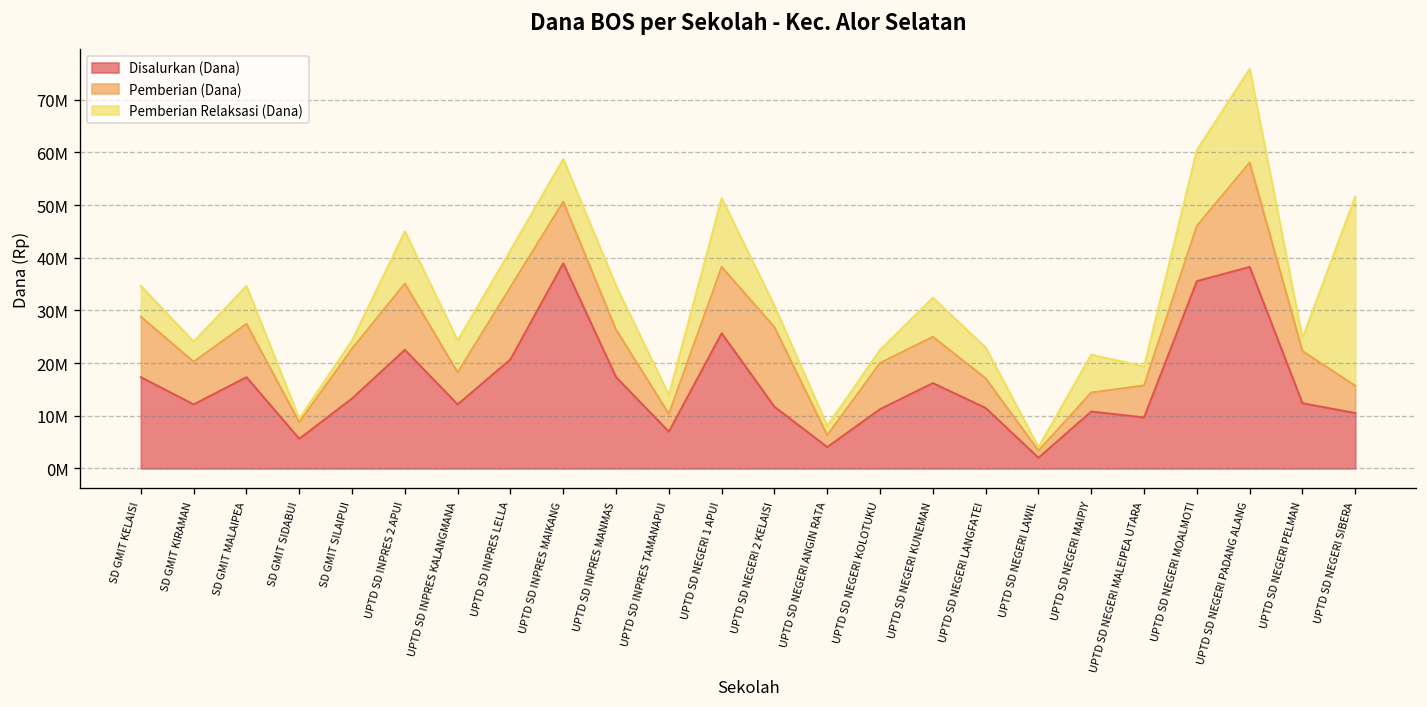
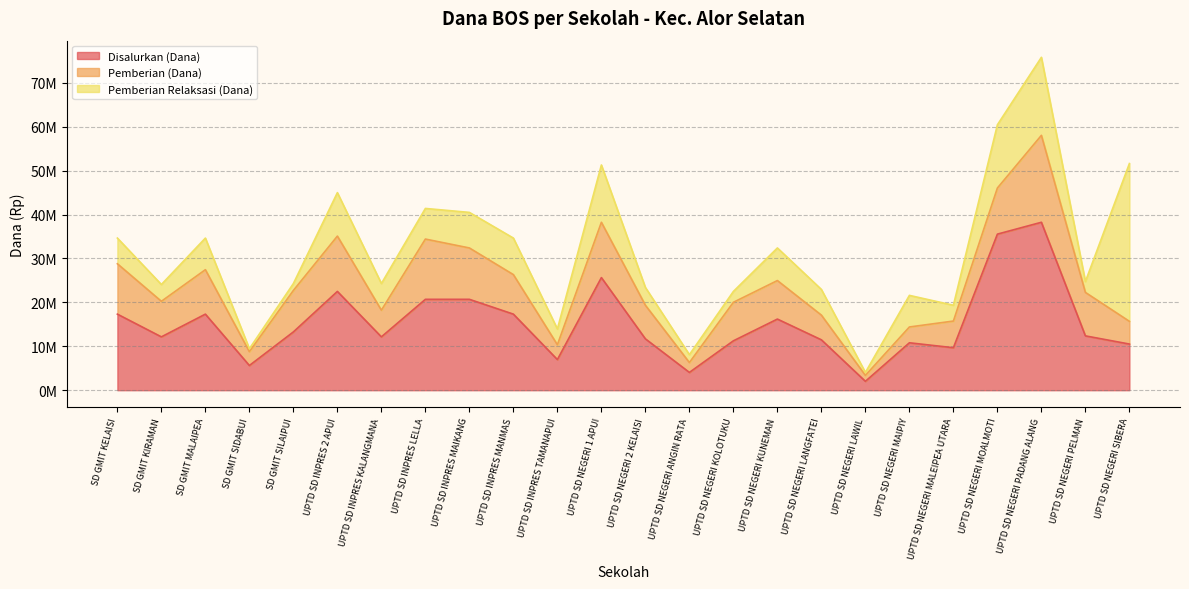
Disalurkan (Dana), UPTD SD INPRES MAIKANG: 39000000 -> 21000000
Pemberian (Dana), UPTD SD NEGERI 2 KELAISI: 15000000 -> 8000000
